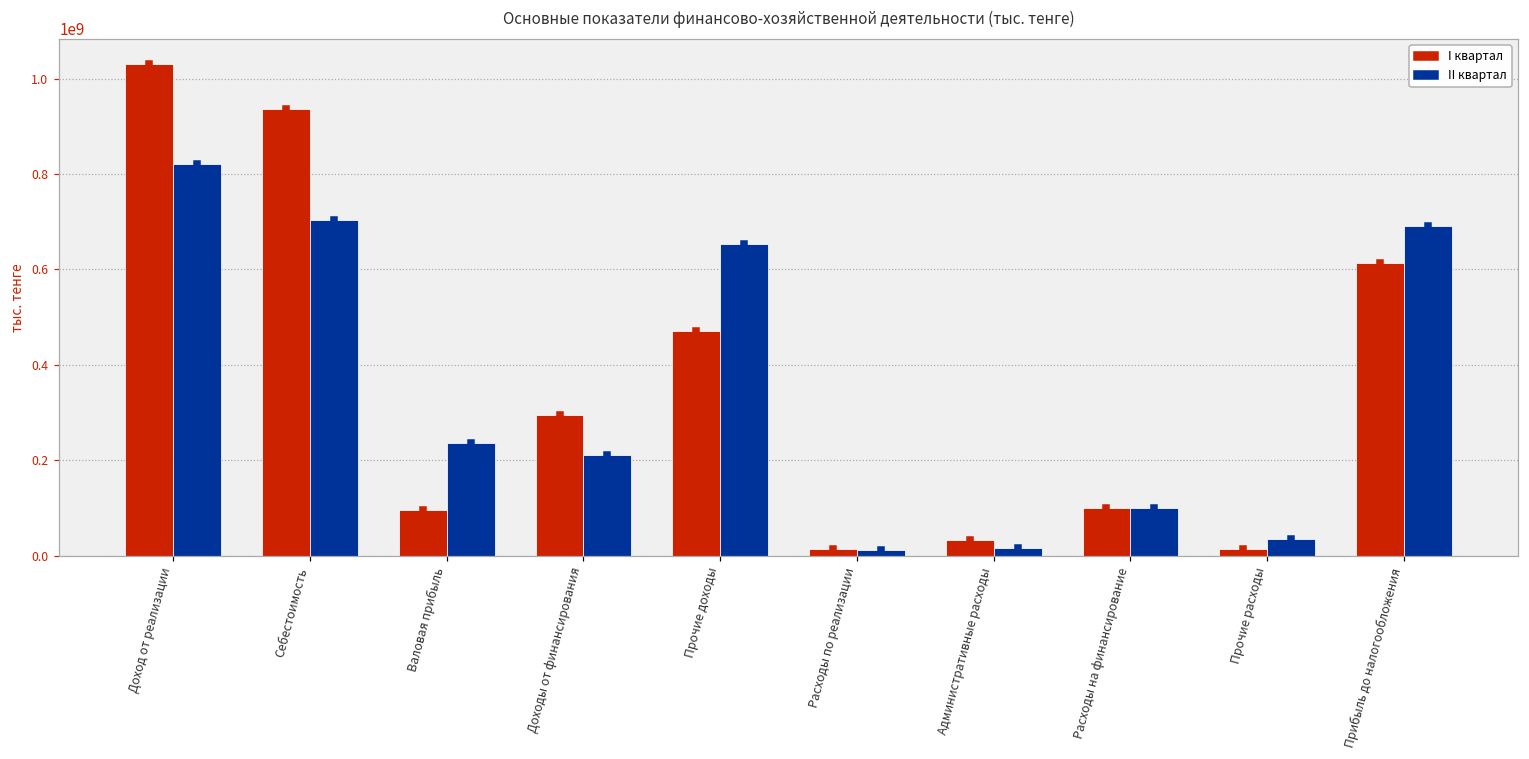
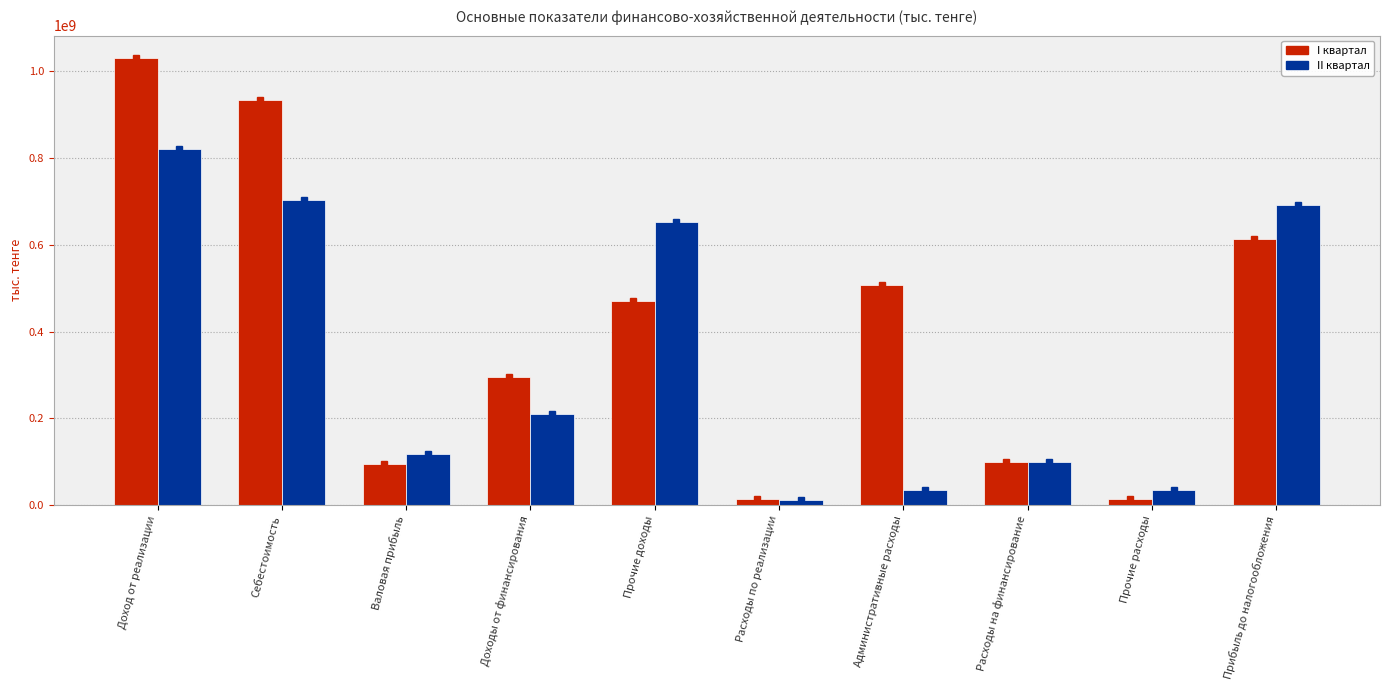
ІІ квартал, Валовая прибыль: 240000000 -> 120000000
І квартал, Административные расходы: 30000000 -> 510000000
ІІ квартал, Административные расходы: 20000000 -> 40000000
